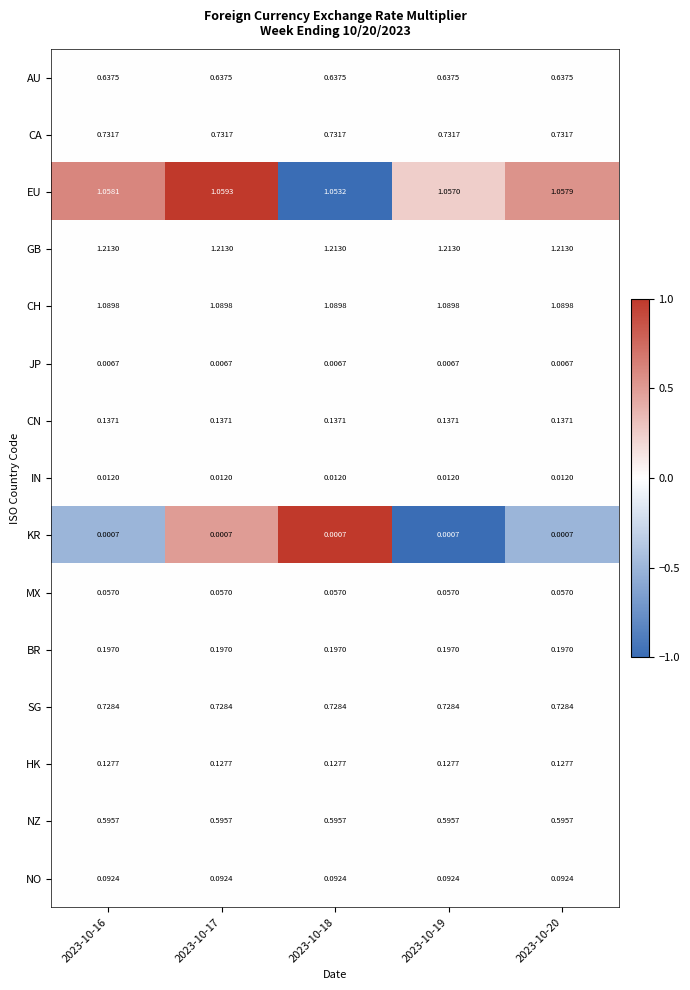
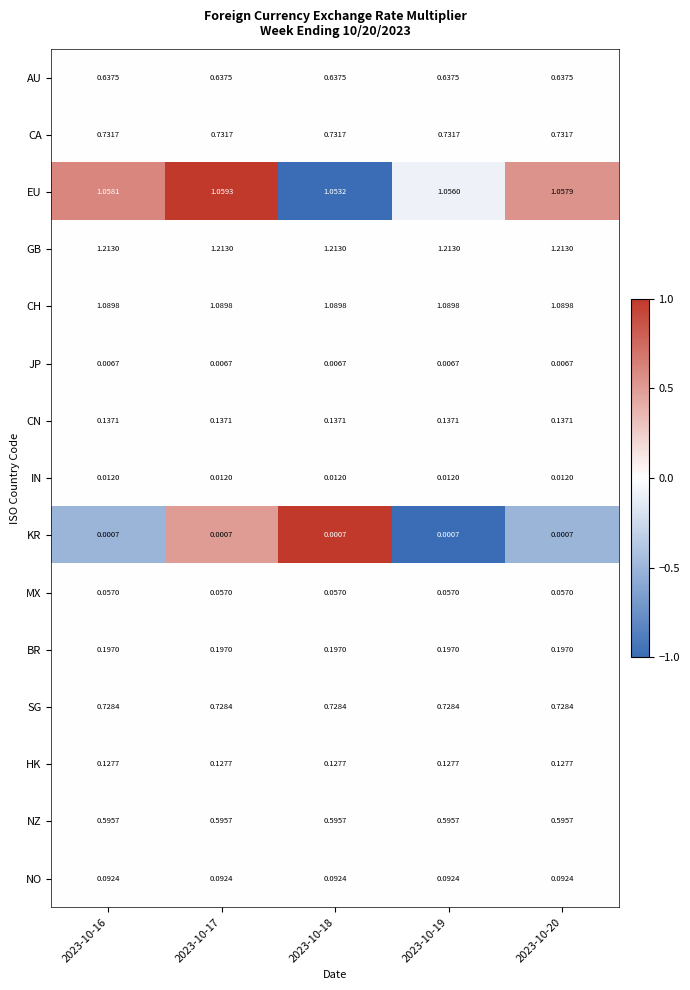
EU, 2023-10-19: 1.0570 -> 1.0560
